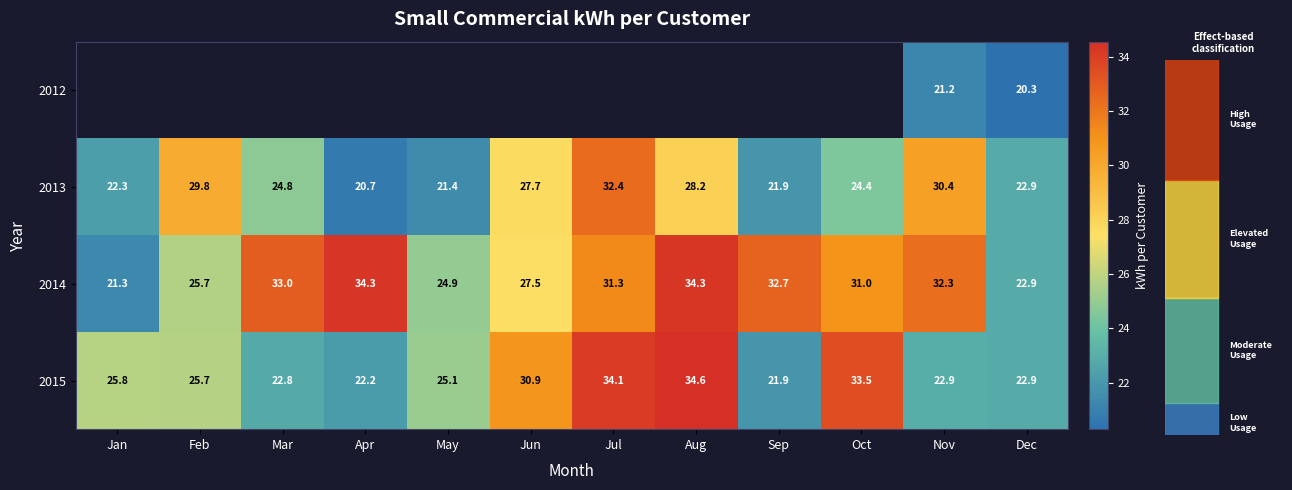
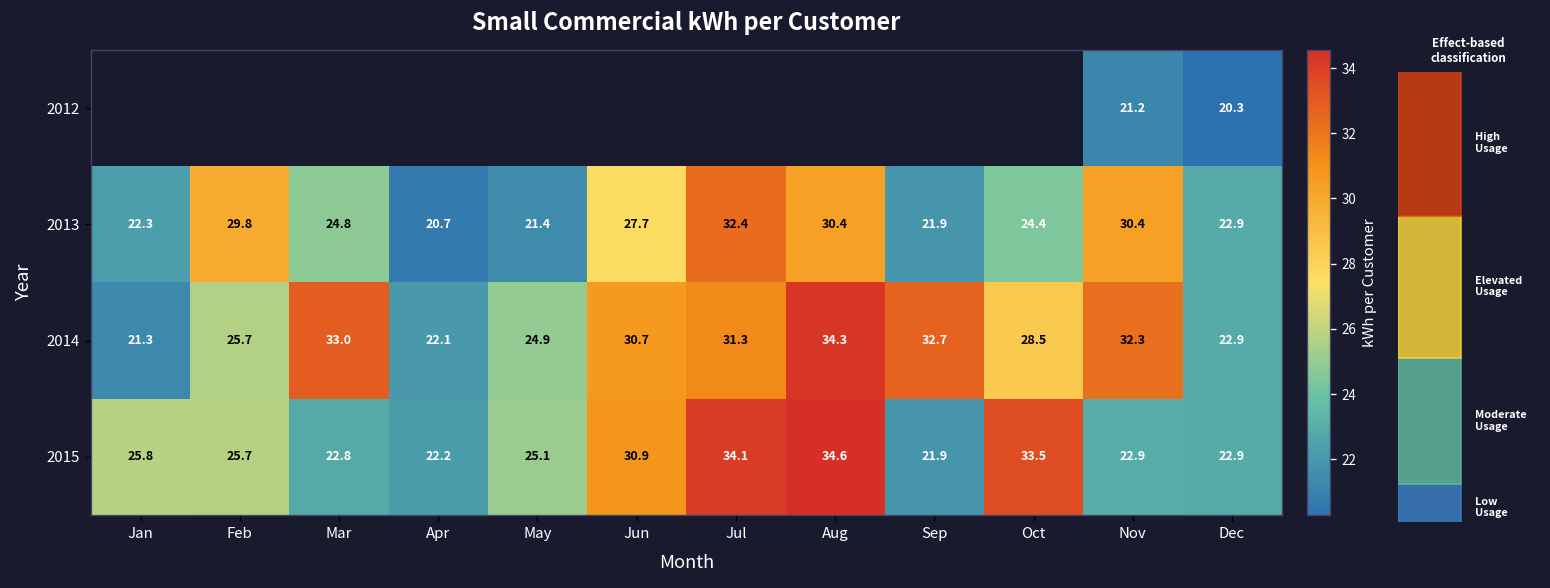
2013, Aug: 28.2 -> 30.4
2014, Apr: 34.3 -> 22.1
2014, Jun: 27.5 -> 30.7
2014, Oct: 31.0 -> 28.5
